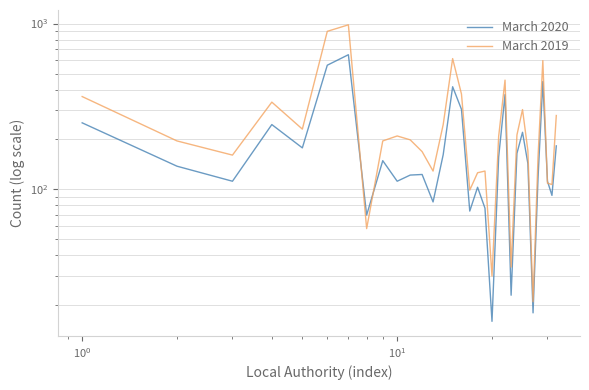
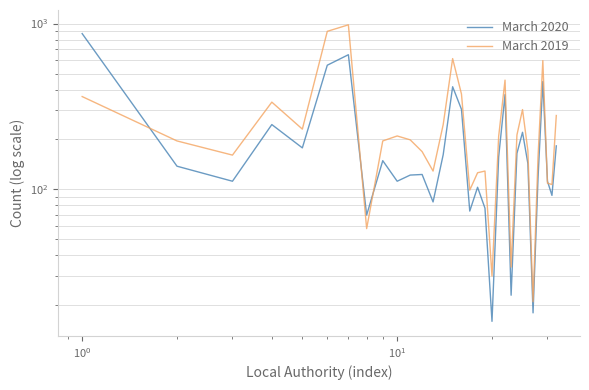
March 2020, 10^0: 250 -> 900
